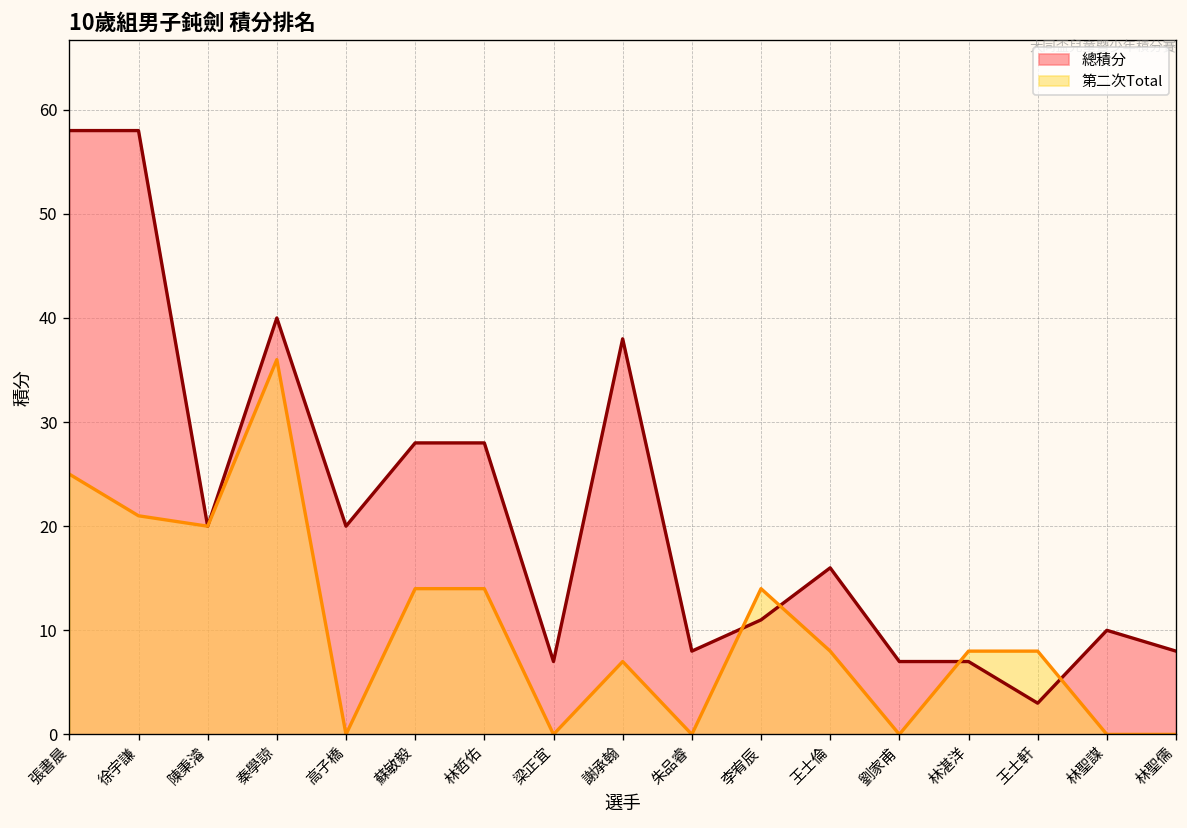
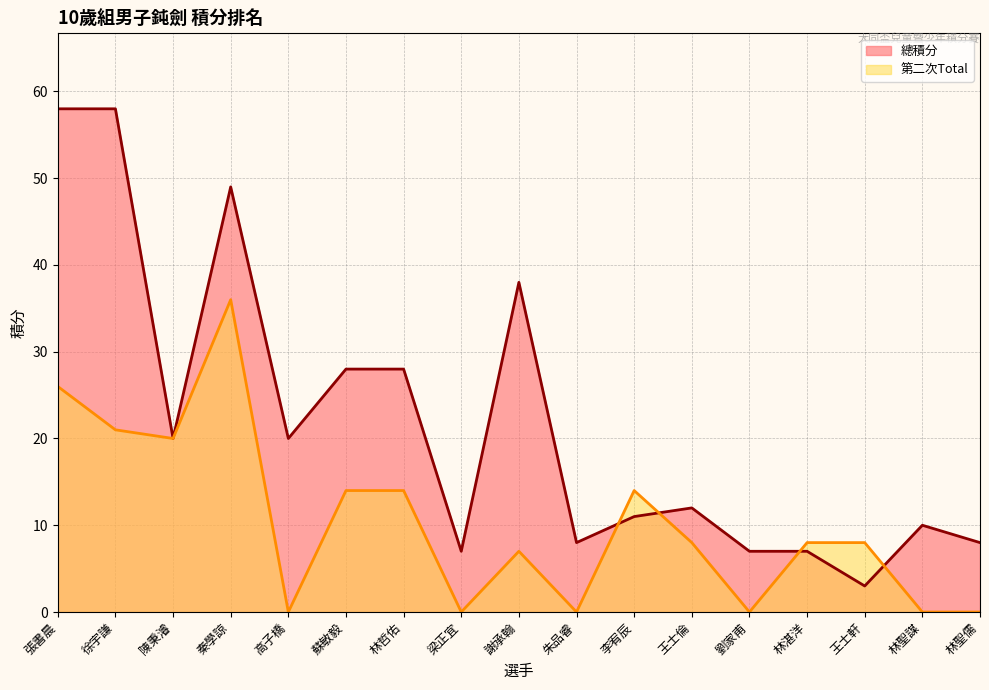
第二次Total, 張書晨: 25 -> 26
總積分, 秦學諒: 40 -> 49
總積分, 王士倫: 16 -> 12
